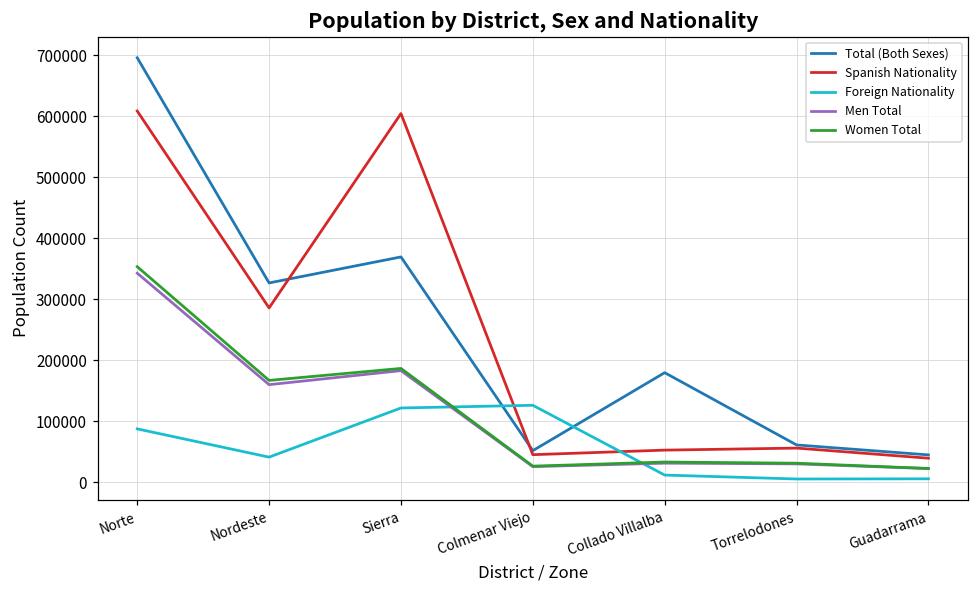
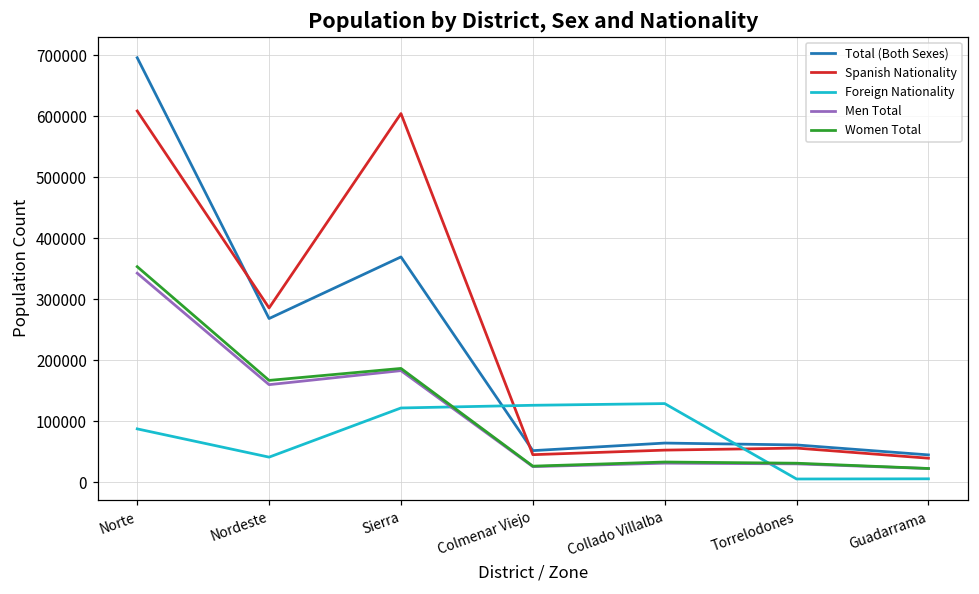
Total (Both Sexes), Nordeste: 330000 -> 270000
Total (Both Sexes), Collado Villalba: 180000 -> 60000
Foreign Nationality, Collado Villalba: 10000 -> 130000
